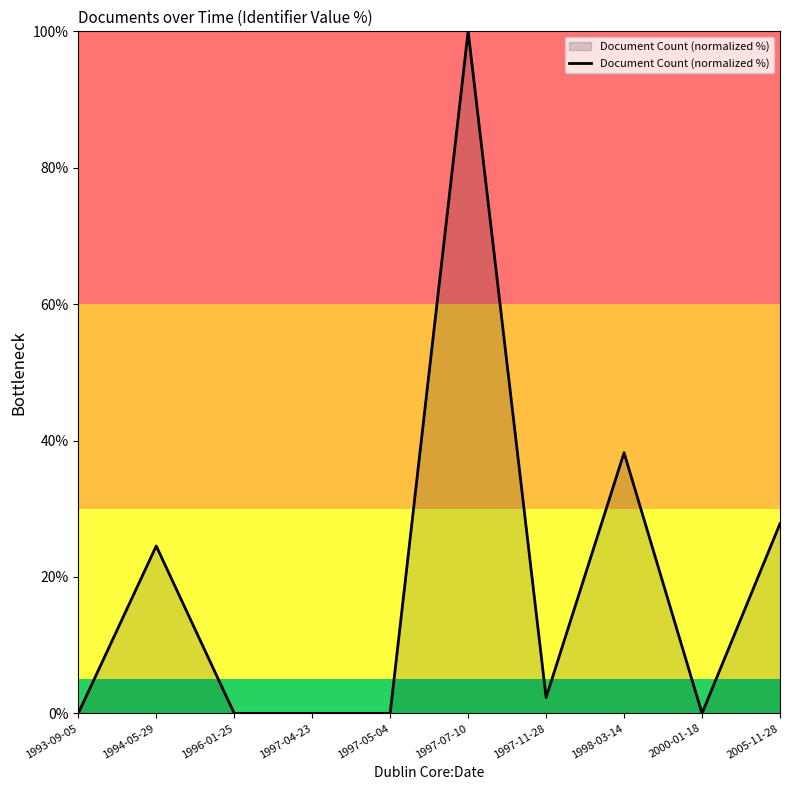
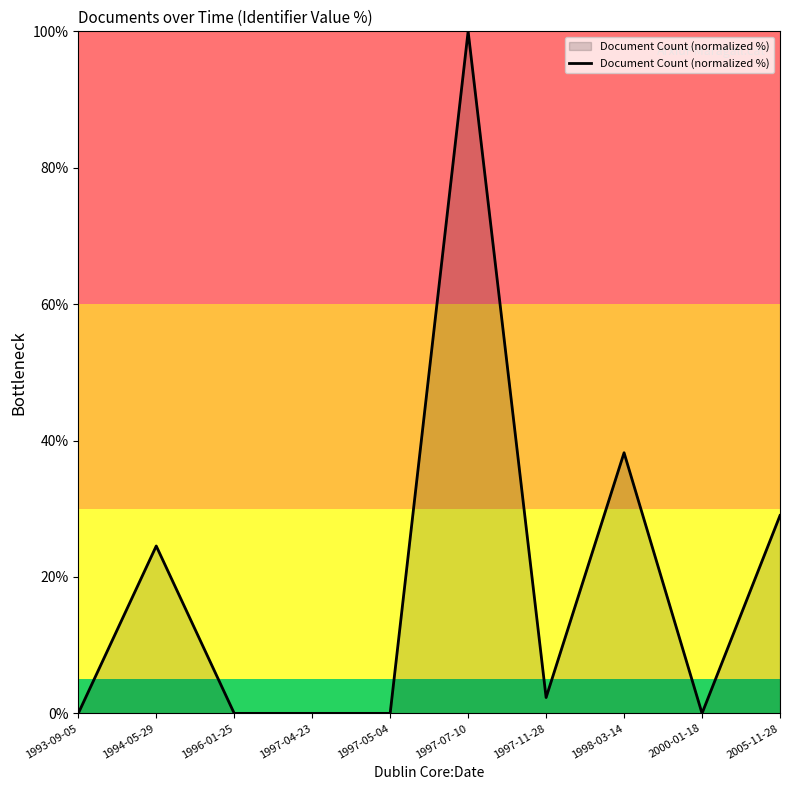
2005-11-28: 28% -> 29%
